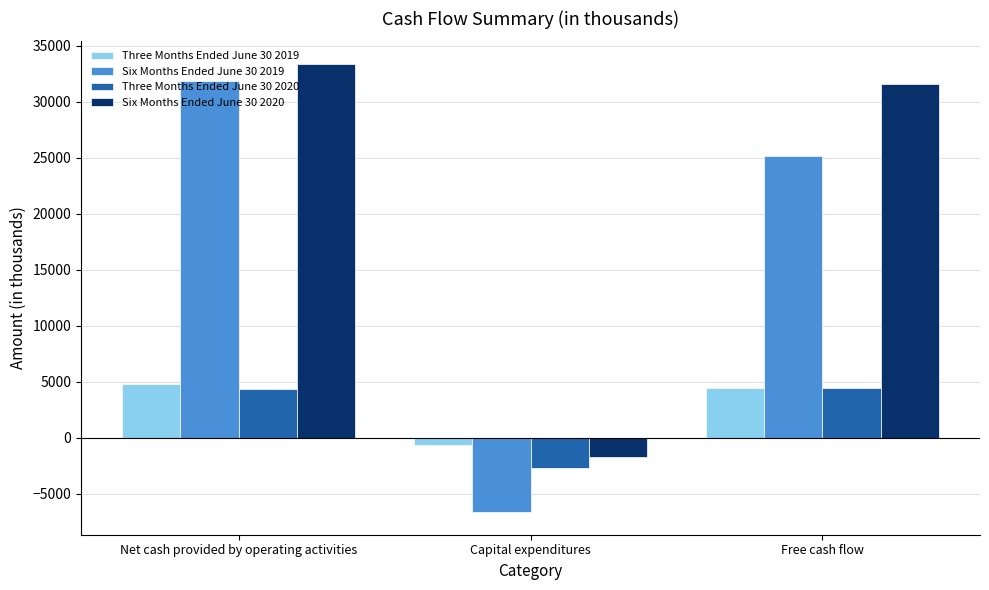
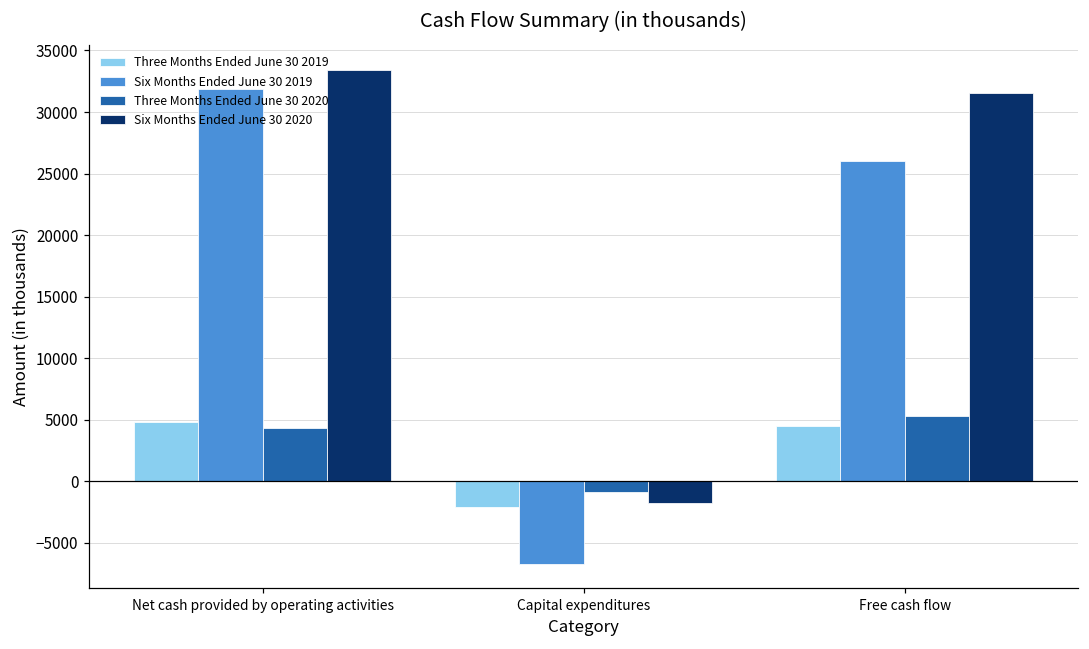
Three Months Ended June 30 2019, Capital expenditures: -700 -> -2100
Three Months Ended June 30 2020, Capital expenditures: -2800 -> -900
Six Months Ended June 30 2019, Free cash flow: 25200 -> 26000
Three Months Ended June 30 2020, Free cash flow: 4500 -> 5300
